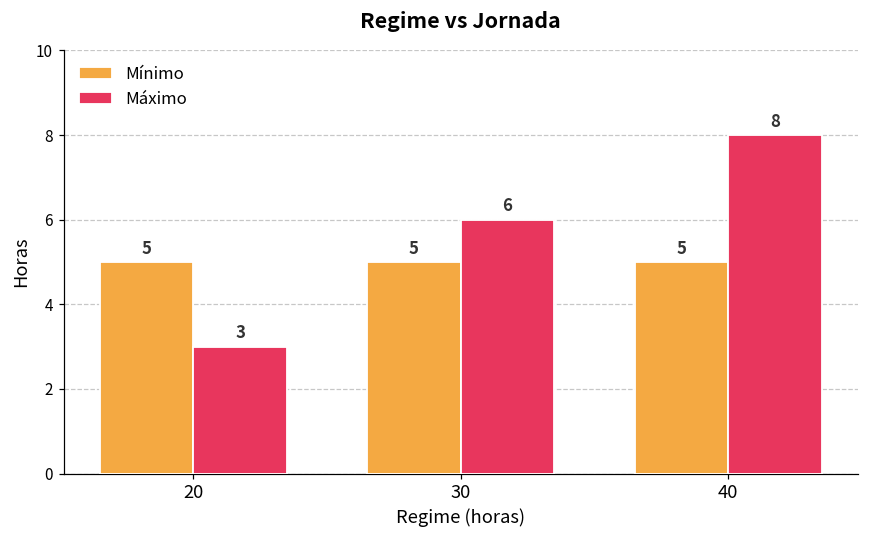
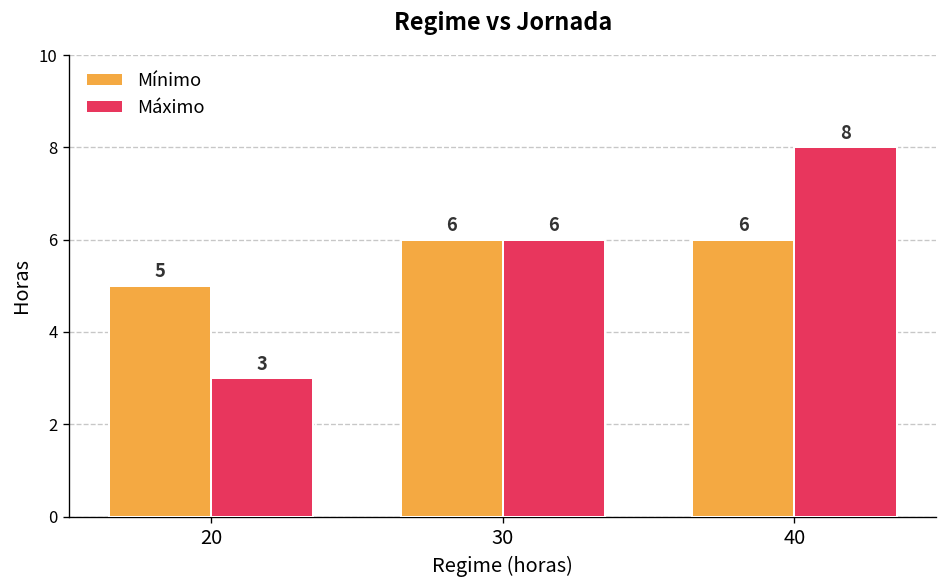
Mínimo, 30: 5 -> 6
Mínimo, 40: 5 -> 6
